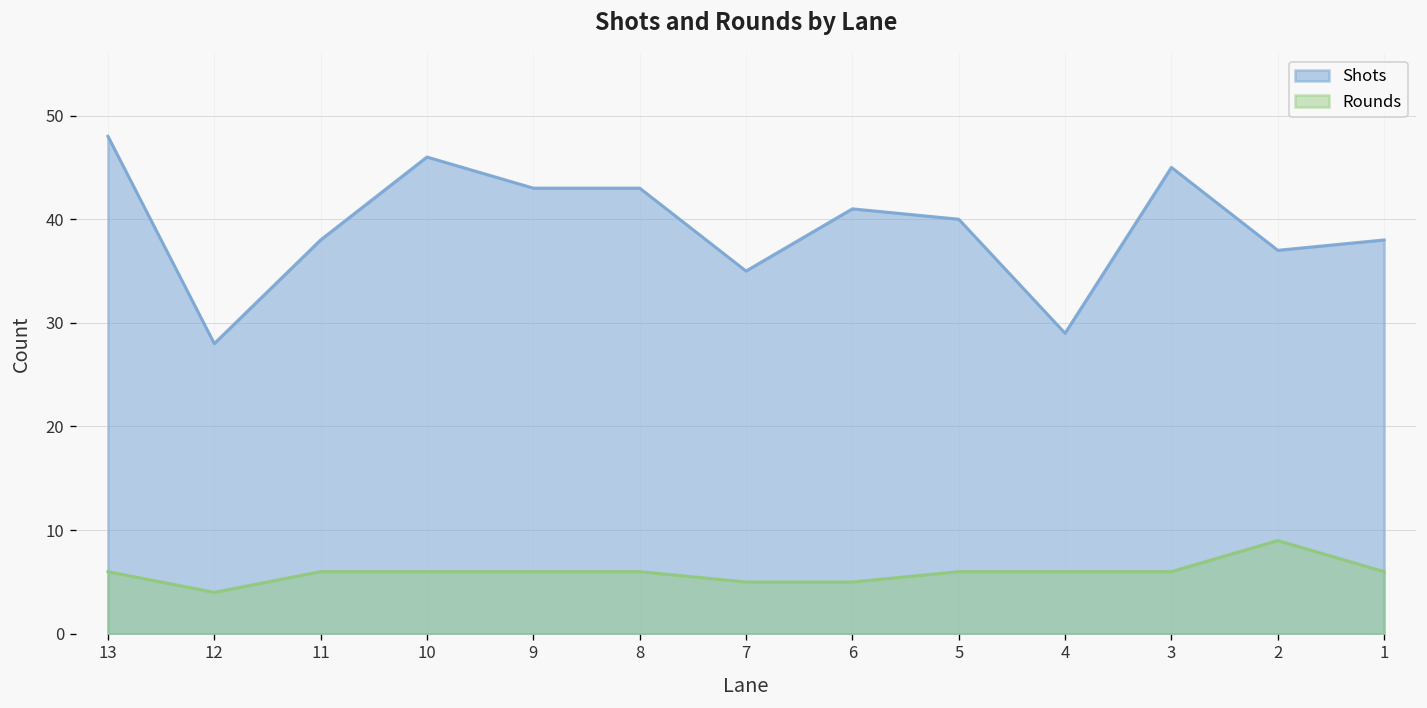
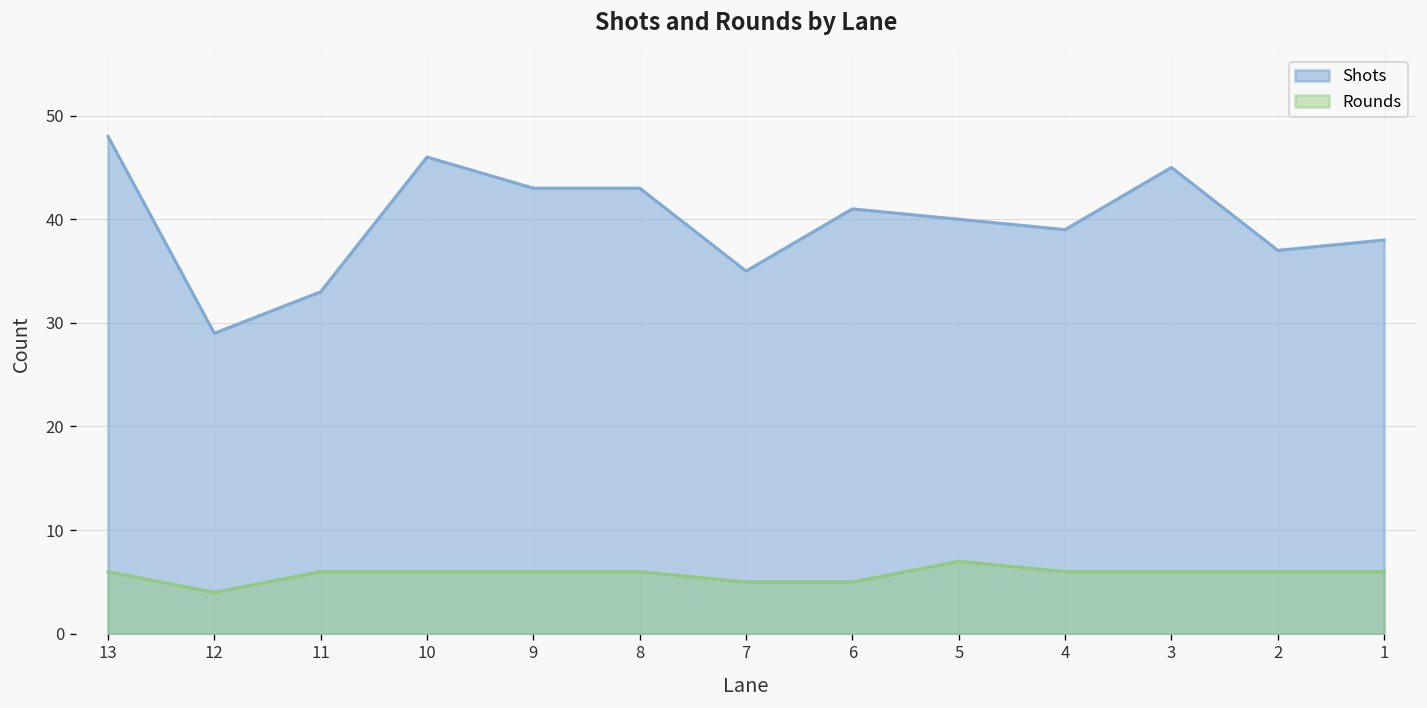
Shots, 12: 28 -> 29
Shots, 11: 38 -> 33
Rounds, 5: 6 -> 7
Shots, 4: 29 -> 39
Rounds, 2: 9 -> 6
